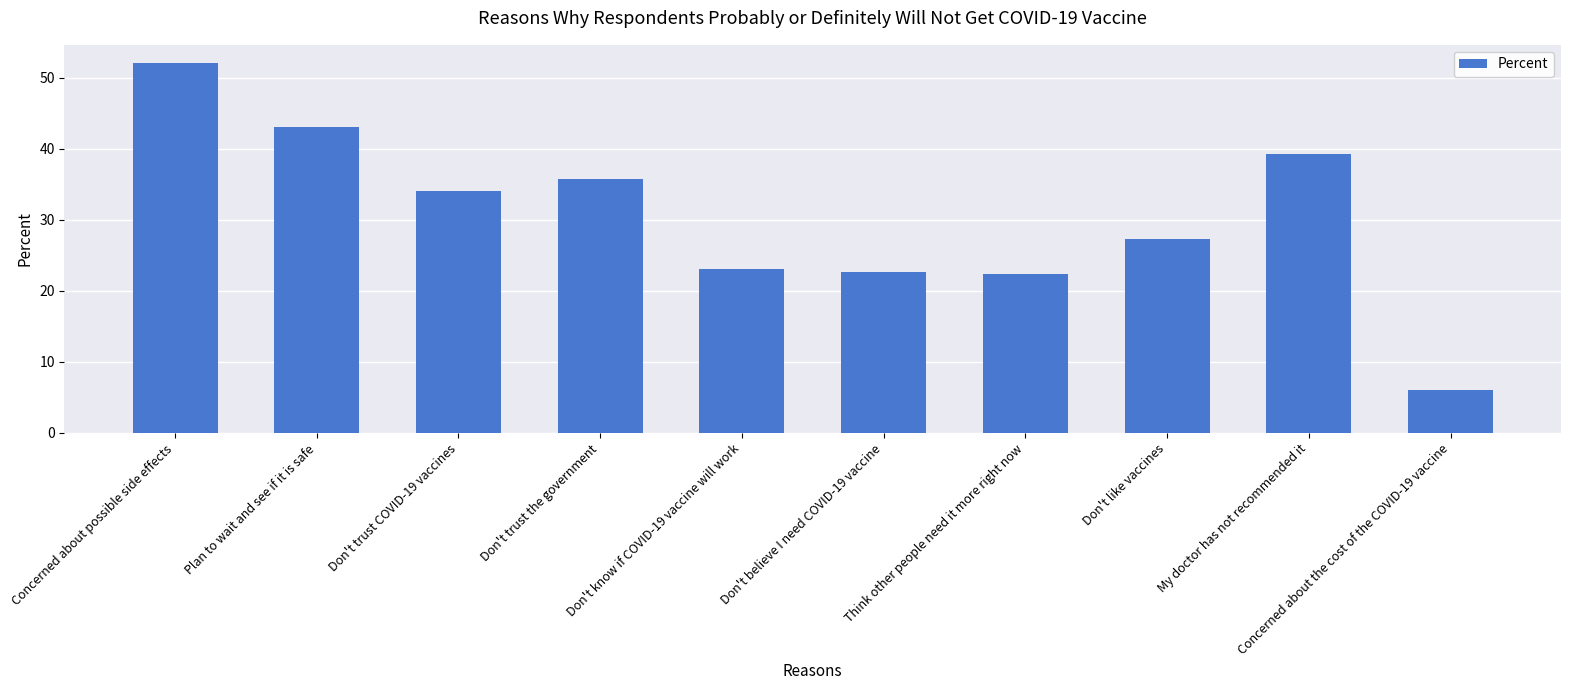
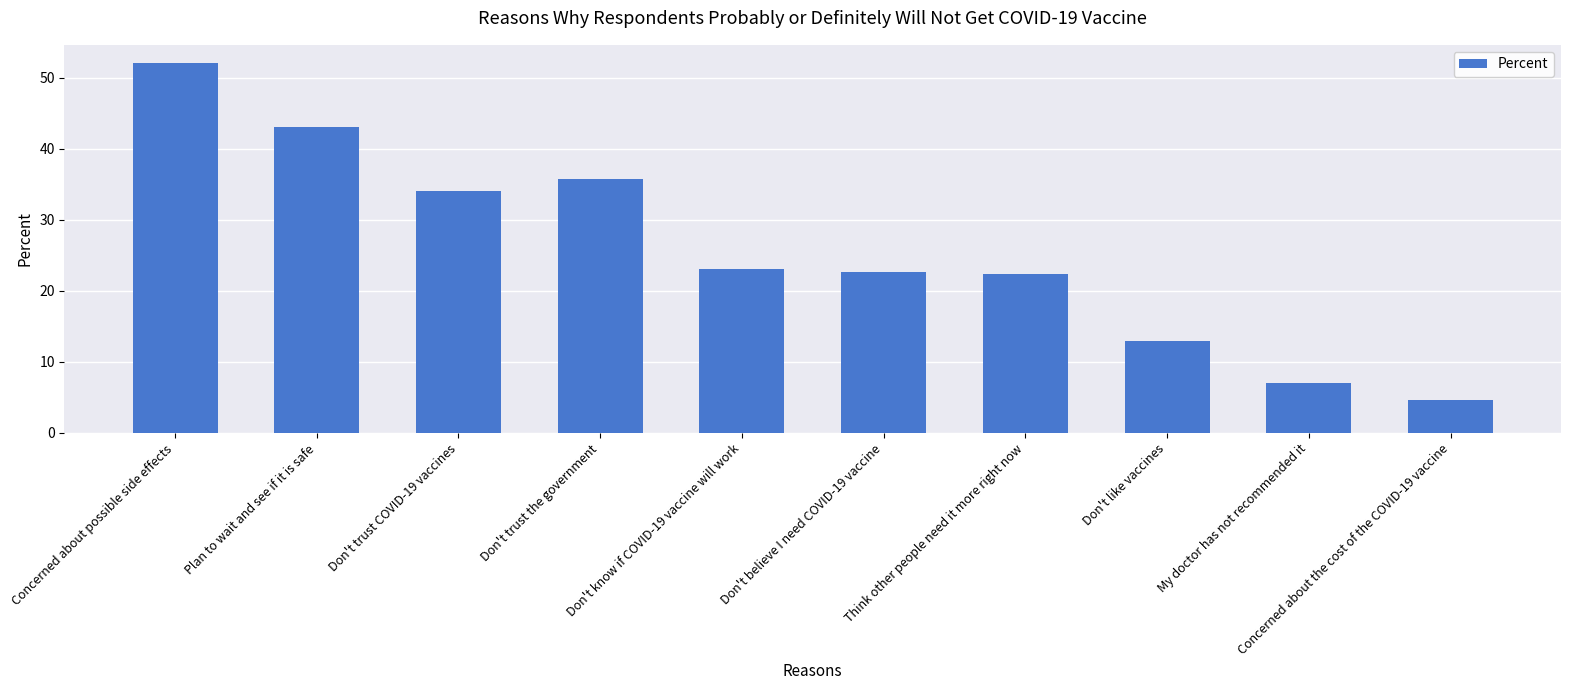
Don't like vaccines: 27 -> 13
My doctor has not recommended it: 39 -> 7
Concerned about the cost of the COVID-19 vaccine: 6 -> 5
